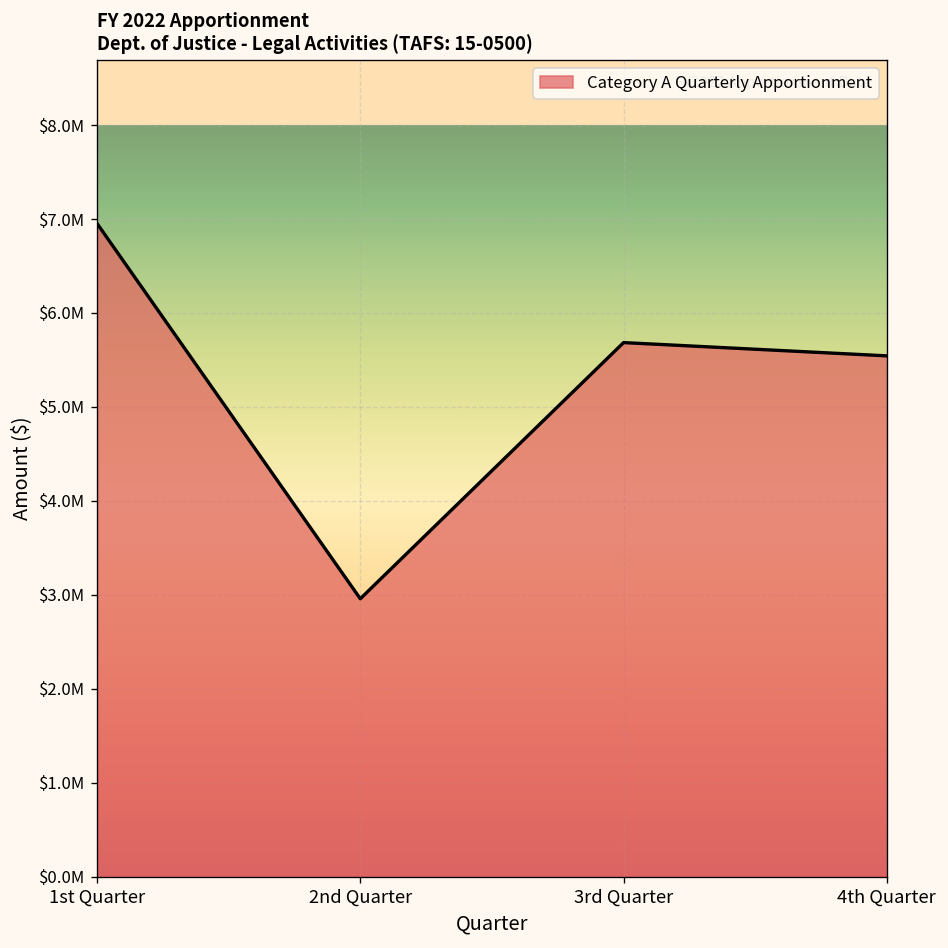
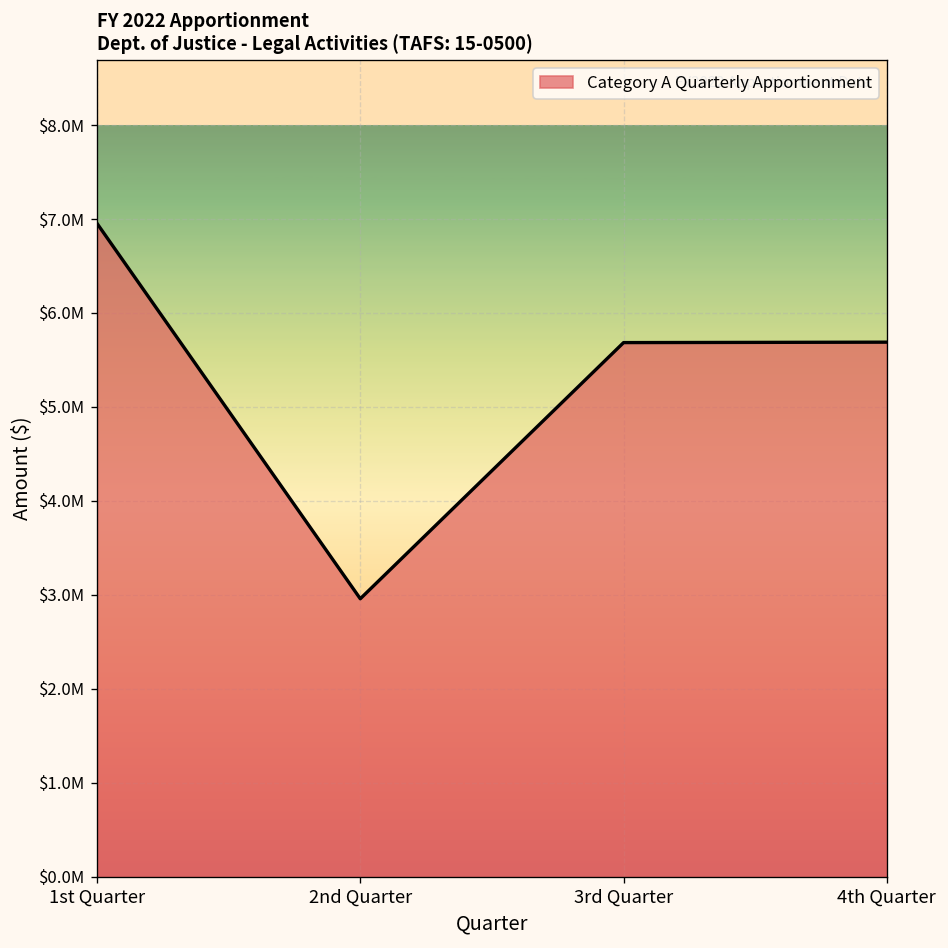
4th Quarter: $5500000 -> $5700000
